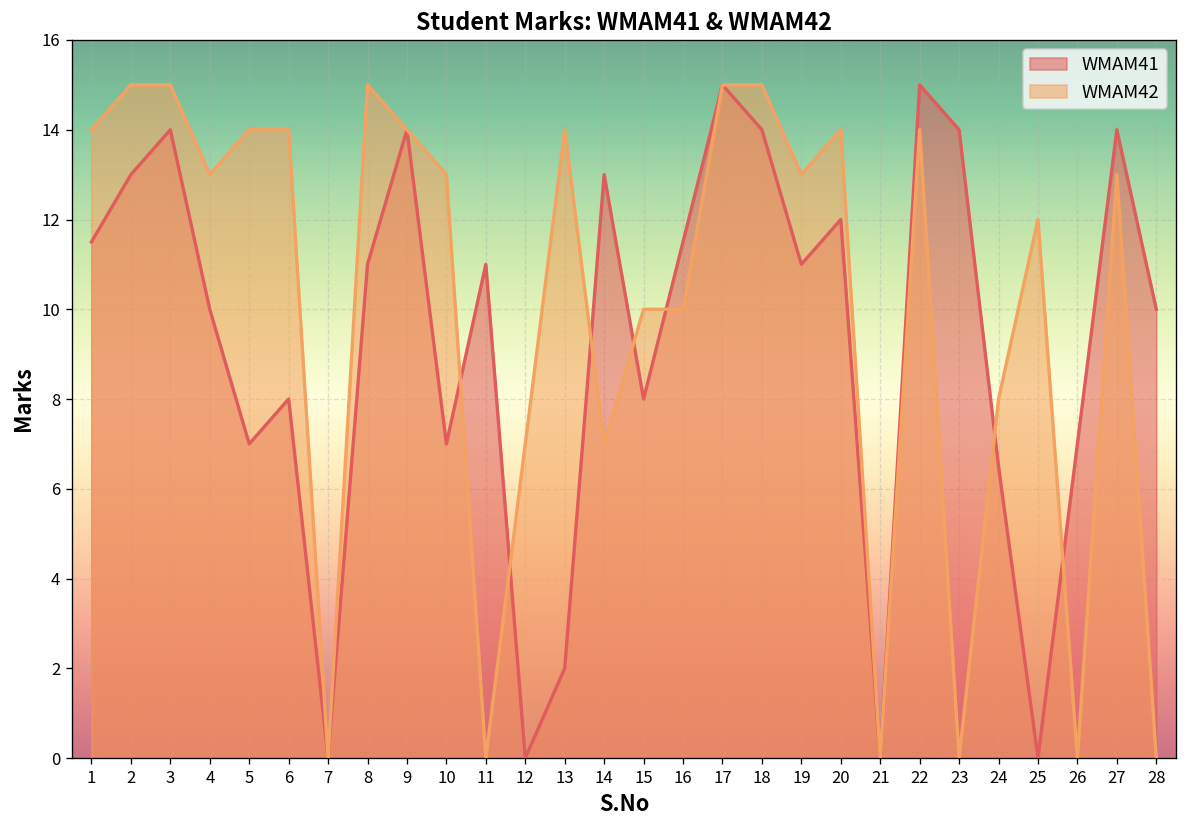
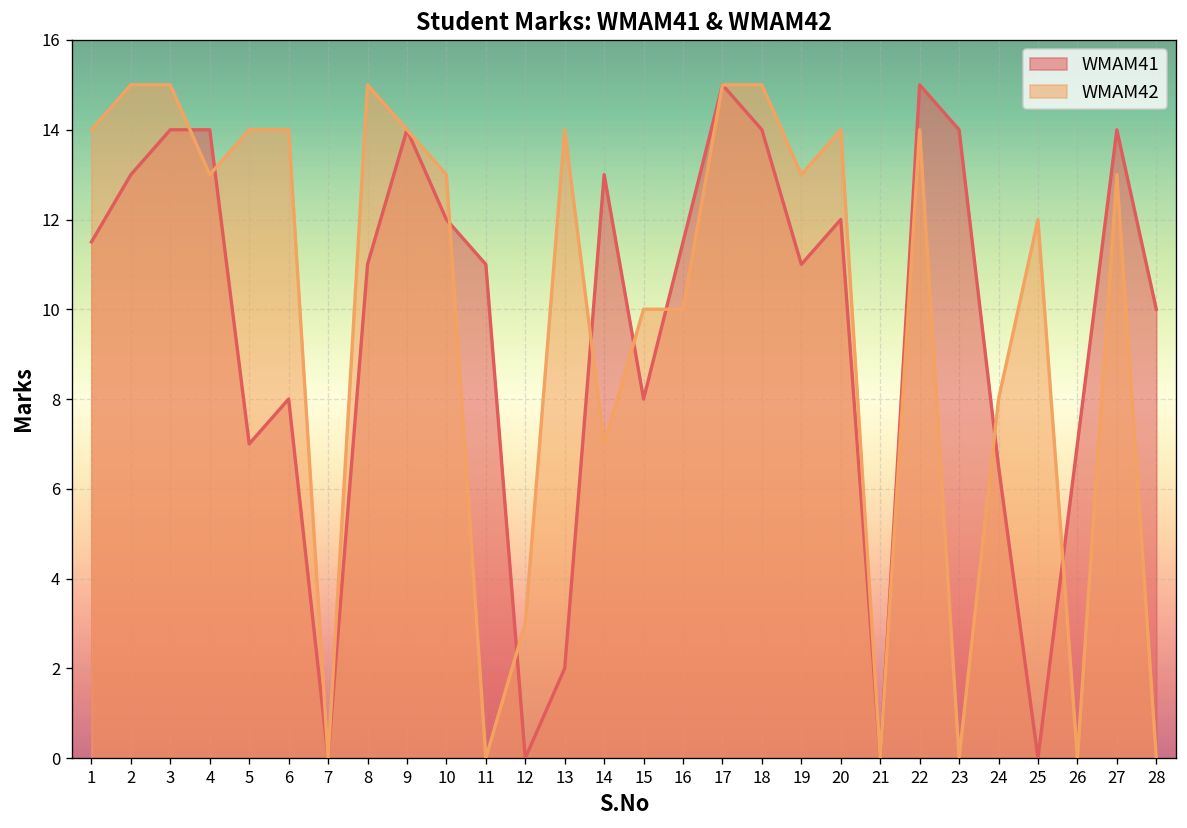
WMAM41, 4: 10 -> 14
WMAM41, 10: 7 -> 12
WMAM42, 12: 7 -> 3
